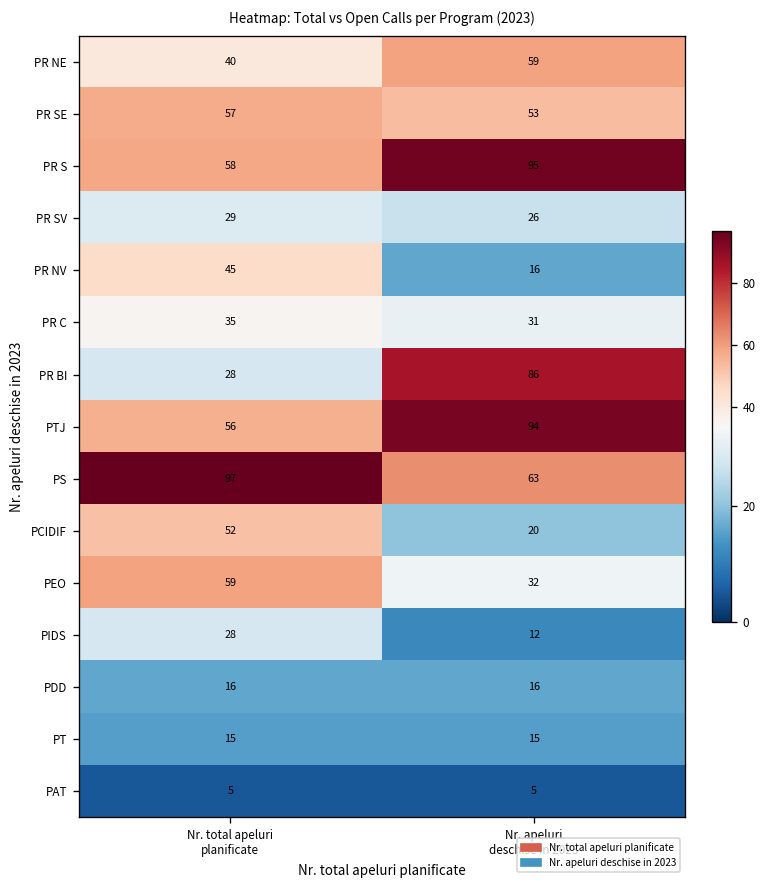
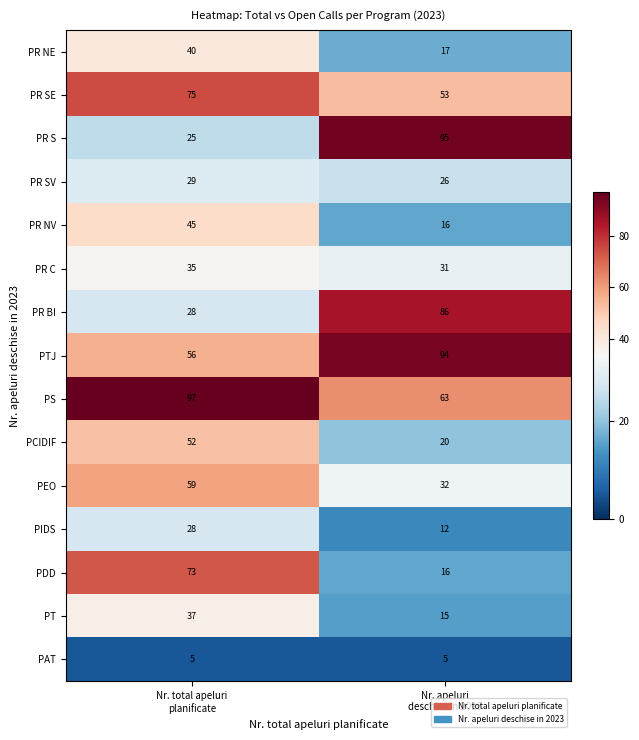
PR NE, Nr. apeluri deschise in 2023: 59 -> 17
PR SE, Nr. total apeluri planificate: 57 -> 75
PR S, Nr. total apeluri planificate: 58 -> 25
PDD, Nr. total apeluri planificate: 16 -> 73
PT, Nr. total apeluri planificate: 15 -> 37
